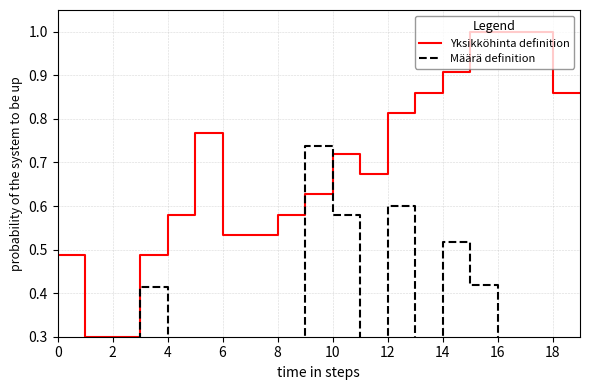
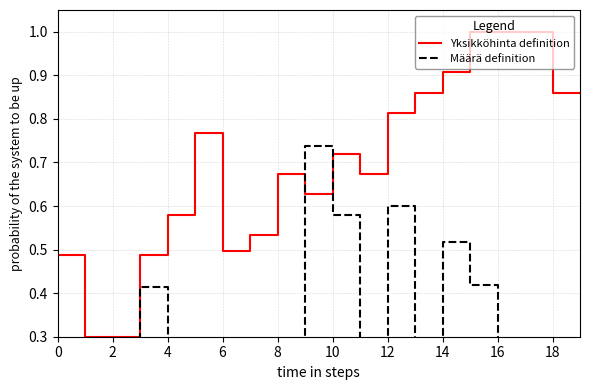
Yksikköhinta definition, 6: 0.53 -> 0.50
Yksikköhinta definition, 8: 0.58 -> 0.67
